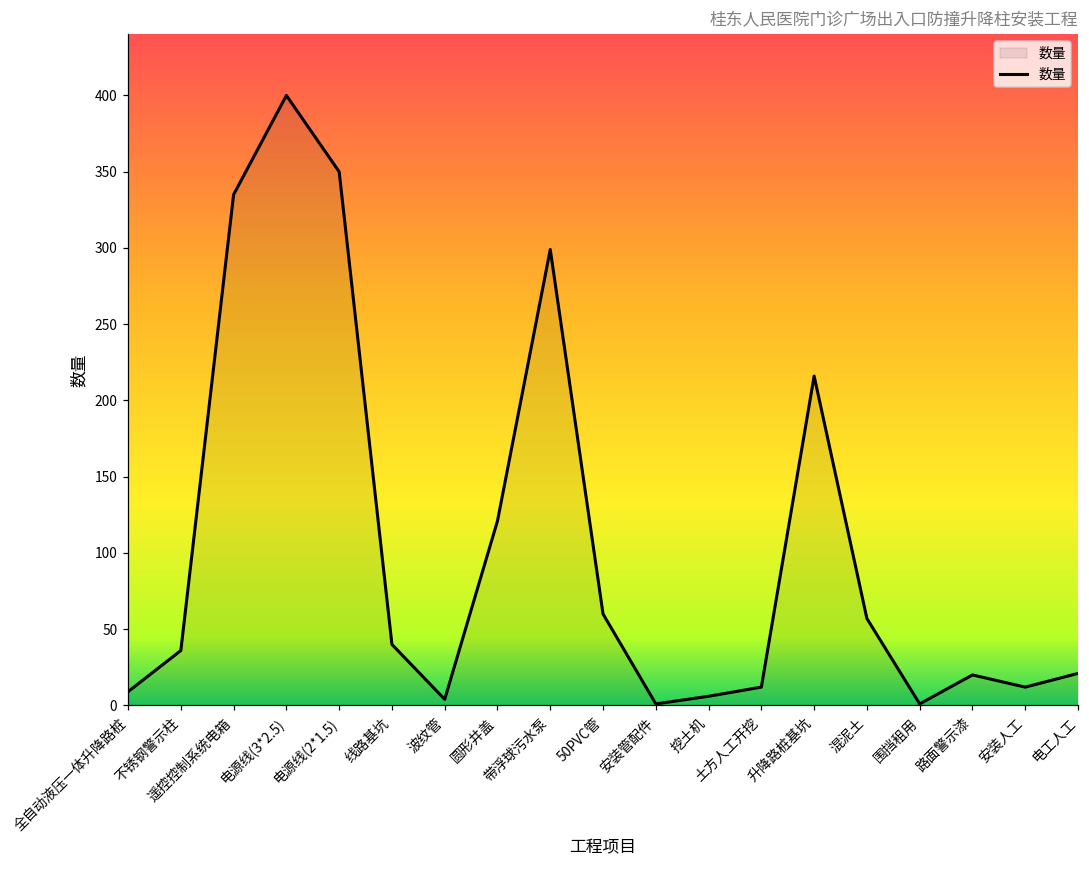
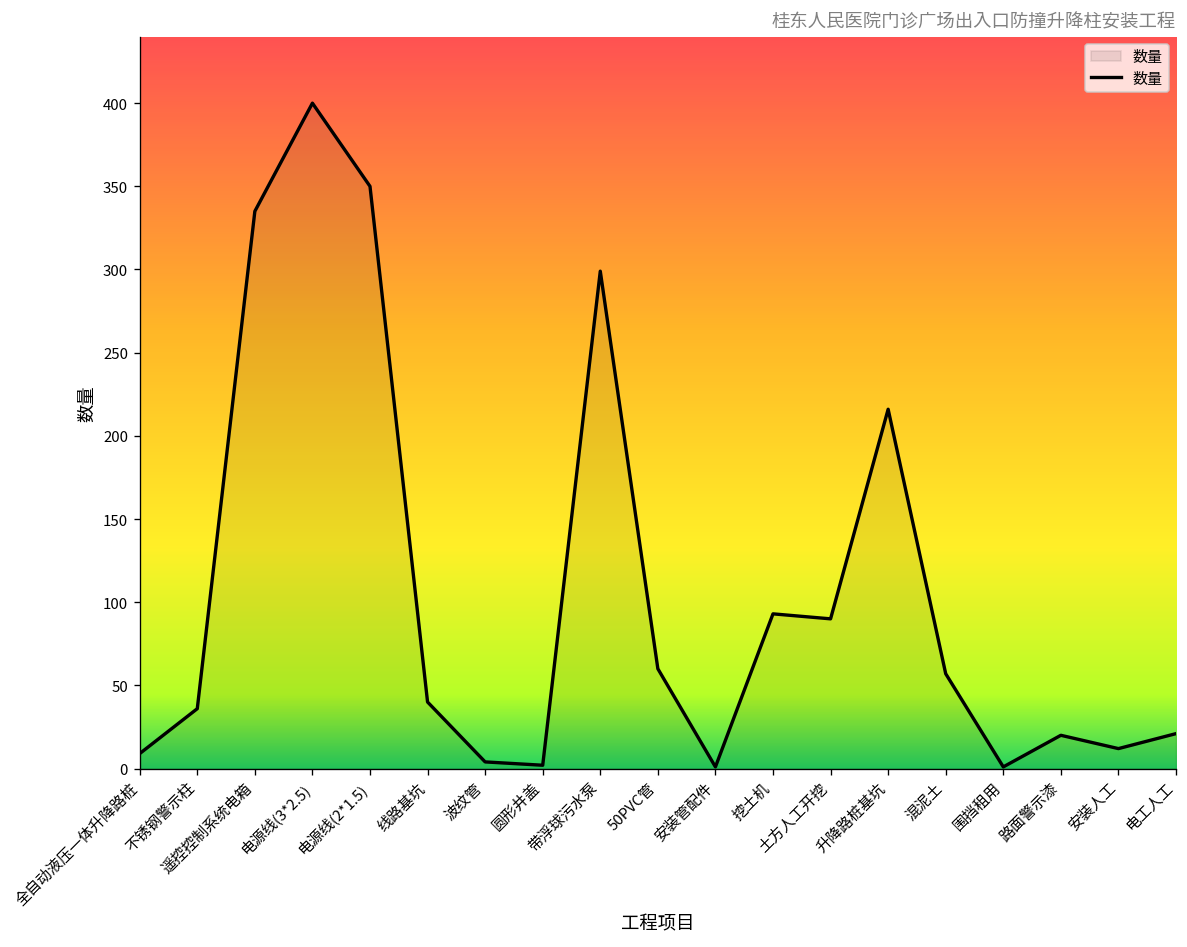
圆形井盖: 121 -> 2
挖土机: 6 -> 93
土方人工开挖: 12 -> 90
